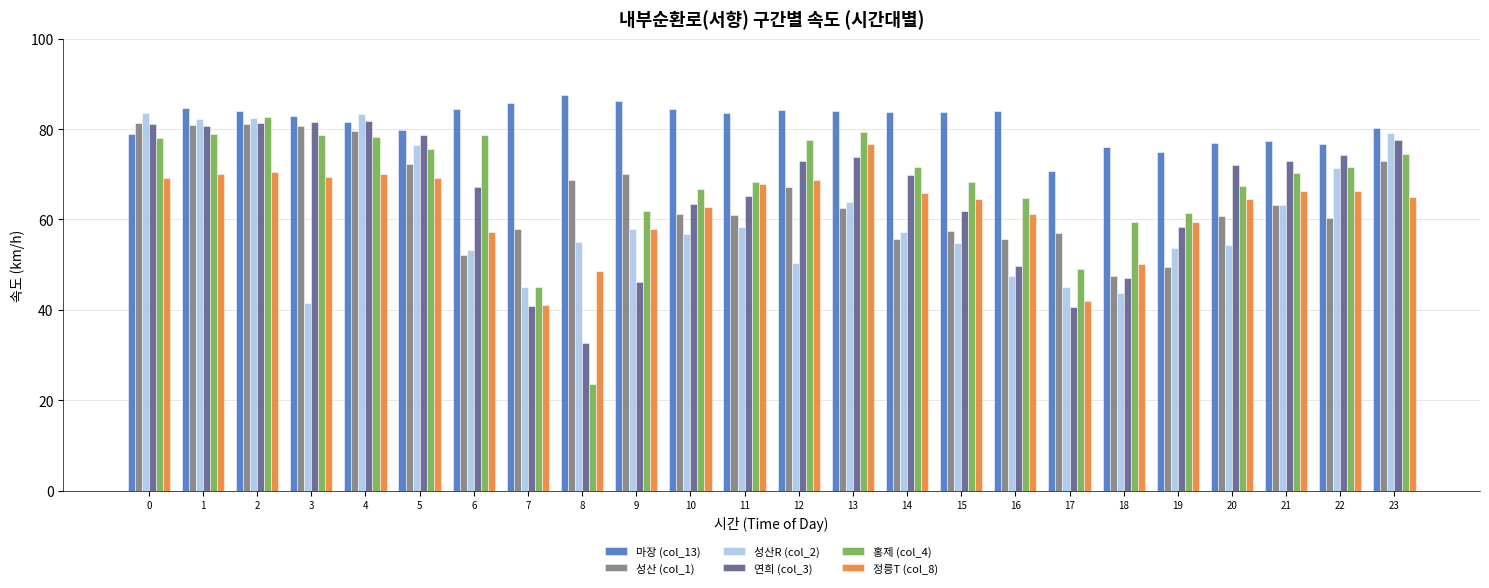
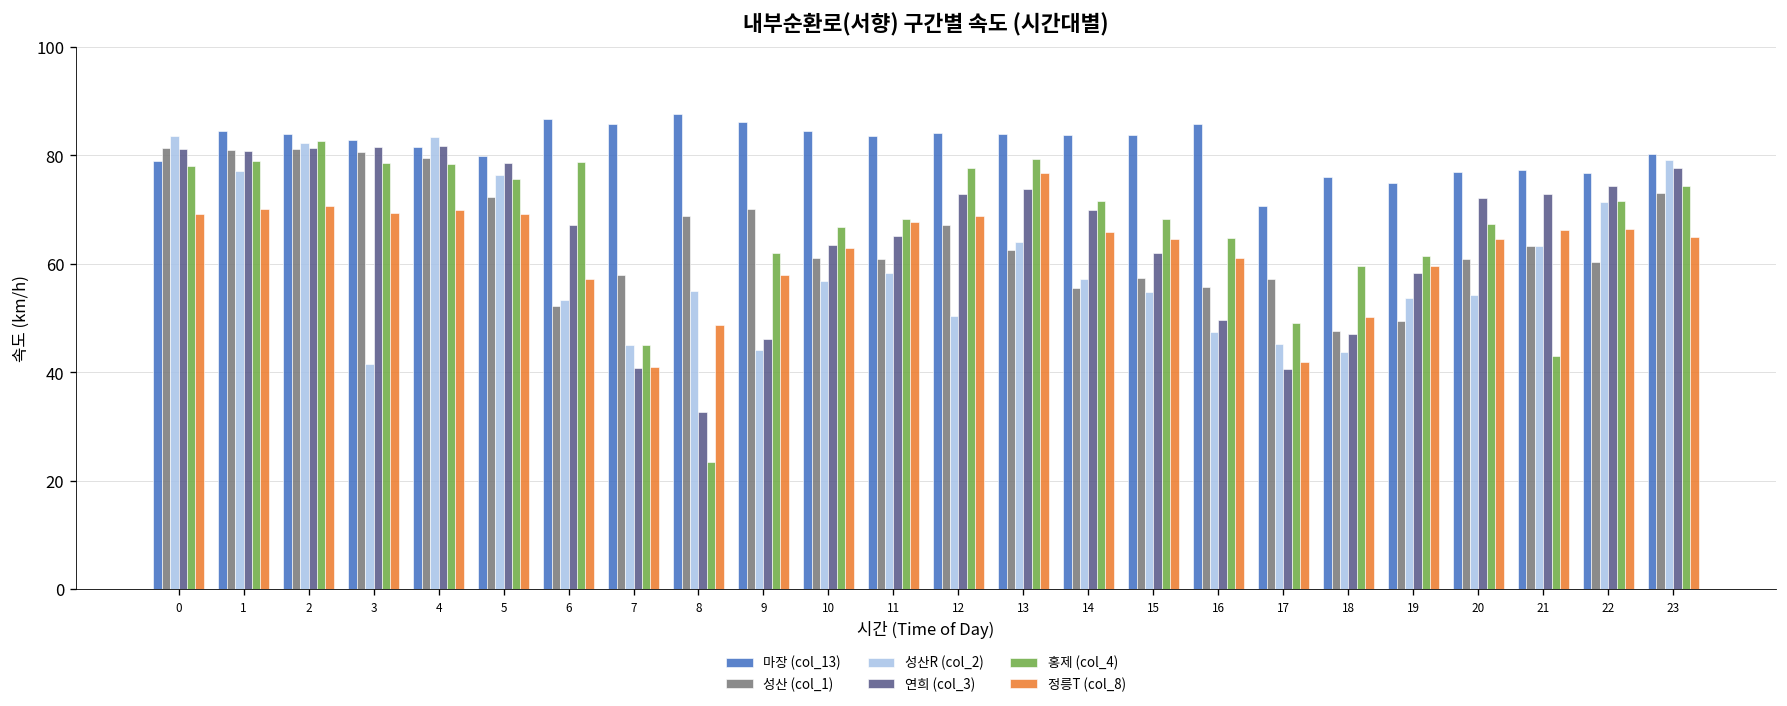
성산R (col_2), 1: 82 -> 77
마장 (col_13), 6: 84 -> 87
성산R (col_2), 9: 58 -> 44
마장 (col_13), 16: 84 -> 86
홍제 (col_4), 21: 70 -> 43
